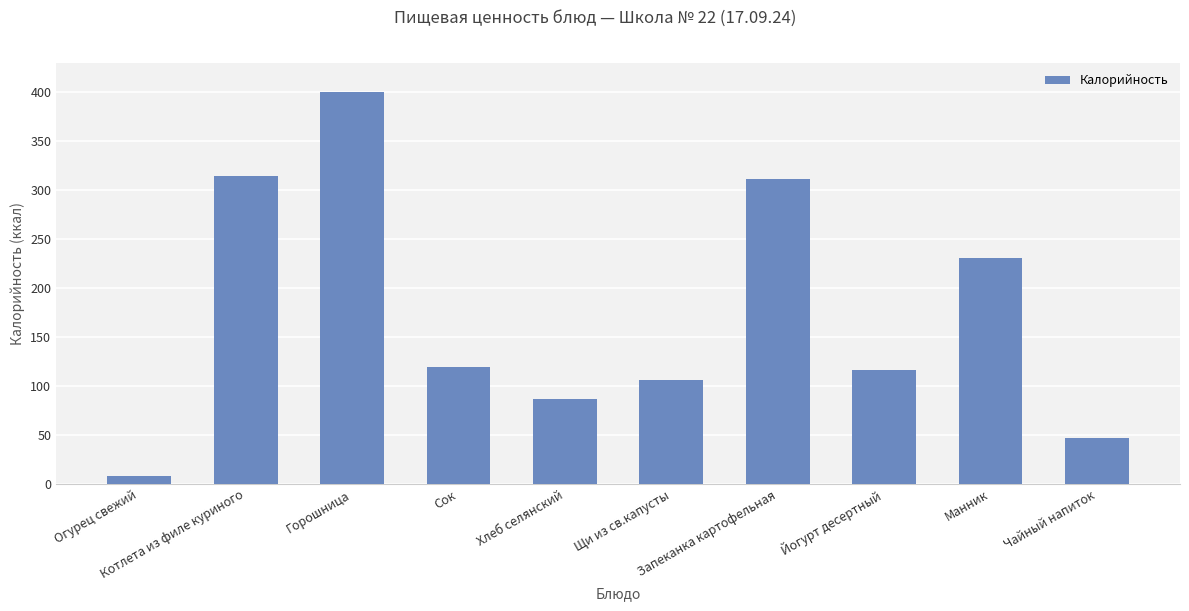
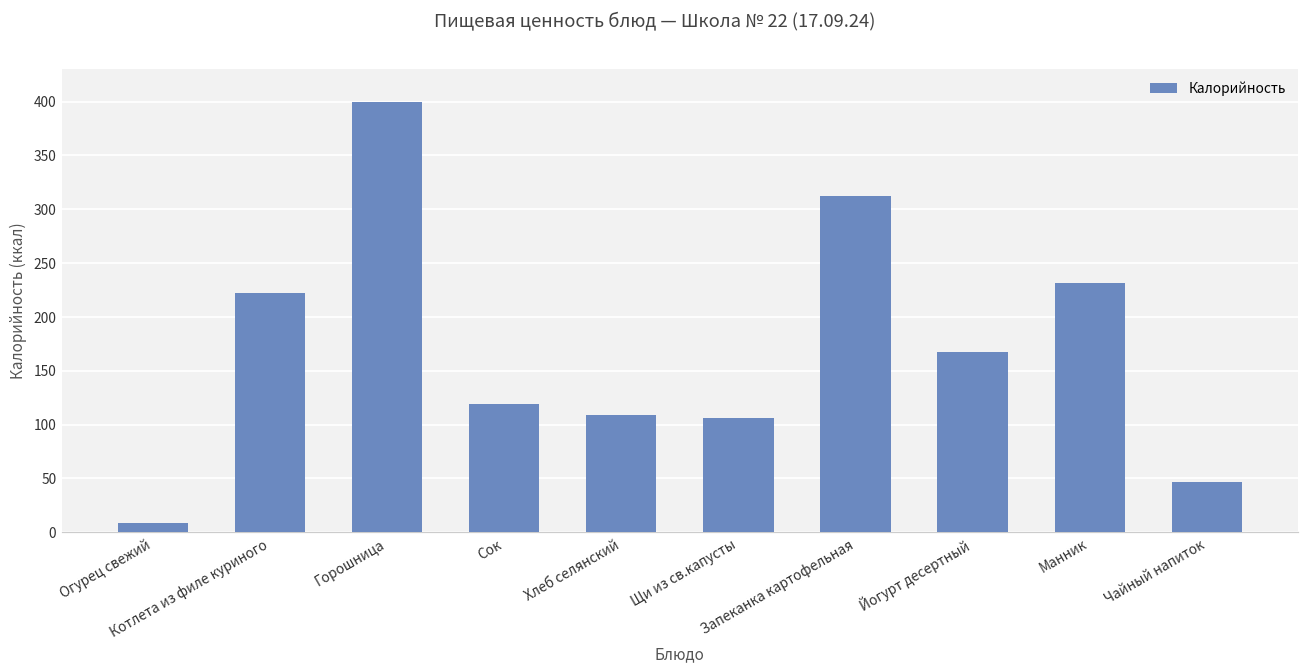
Котлета из филе куриного: 320 -> 220
Хлеб селянский: 90 -> 110
Йогурт десертный: 120 -> 170
